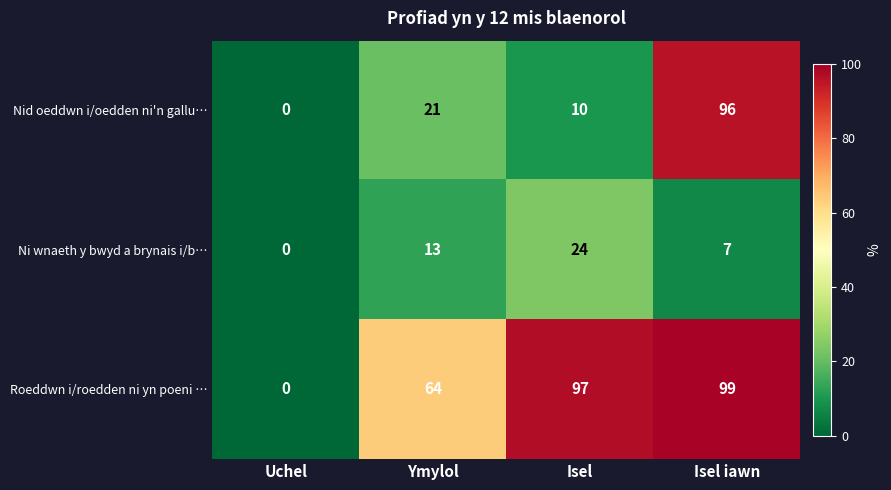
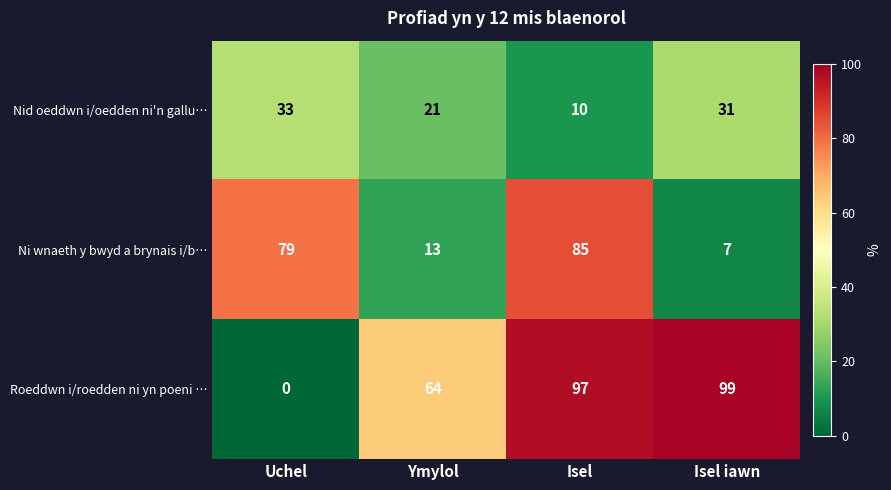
Nid oeddwn i/oedden ni'n gallu…, Uchel: 0 -> 33
Nid oeddwn i/oedden ni'n gallu…, Isel iawn: 96 -> 31
Ni wnaeth y bwyd a brynais i/b…, Uchel: 0 -> 79
Ni wnaeth y bwyd a brynais i/b…, Isel: 24 -> 85
